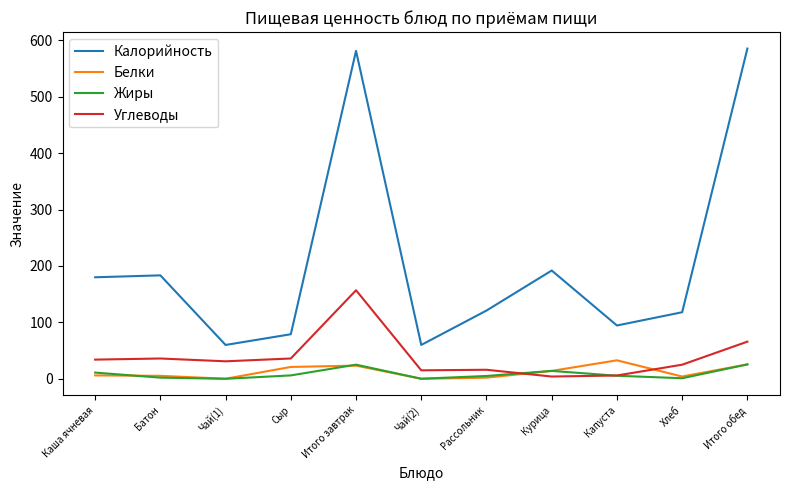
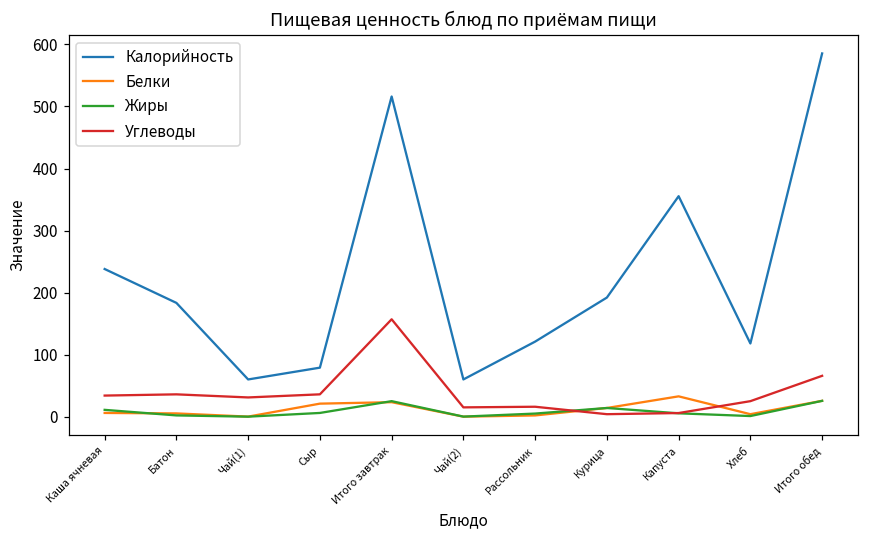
Калорийность, Каша ячневая: 180 -> 240
Калорийность, Итого завтрак: 580 -> 520
Калорийность, Капуста: 90 -> 360
